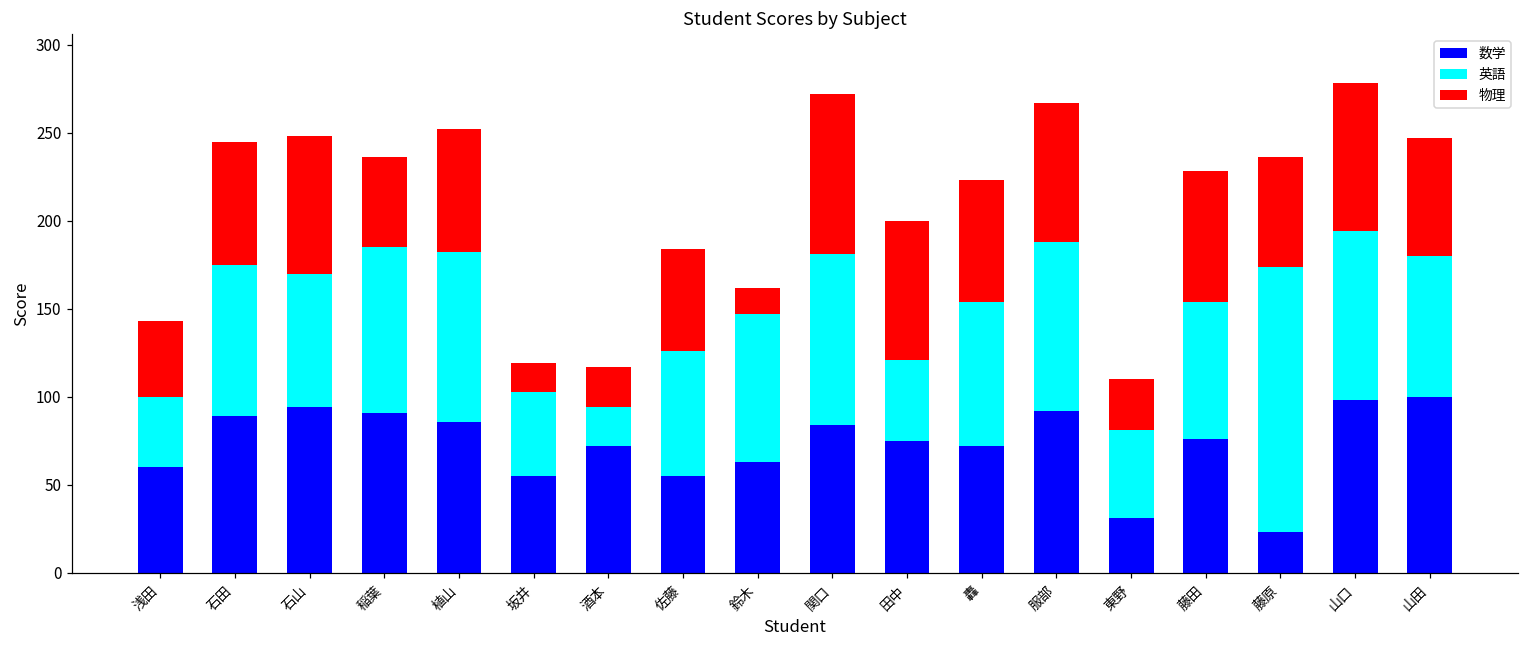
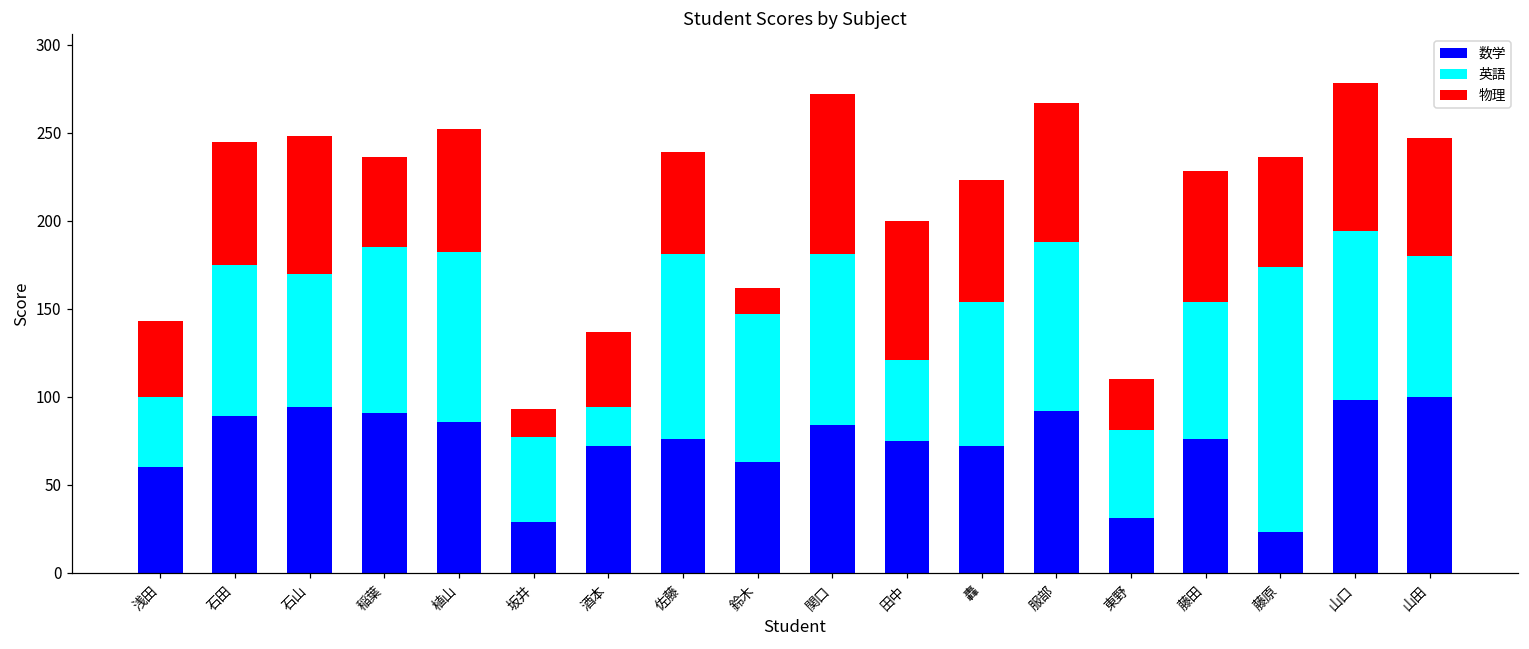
数学, 坂井: 55 -> 29
物理, 酒本: 23 -> 43
数学, 佐藤: 55 -> 76
英語, 佐藤: 71 -> 105
